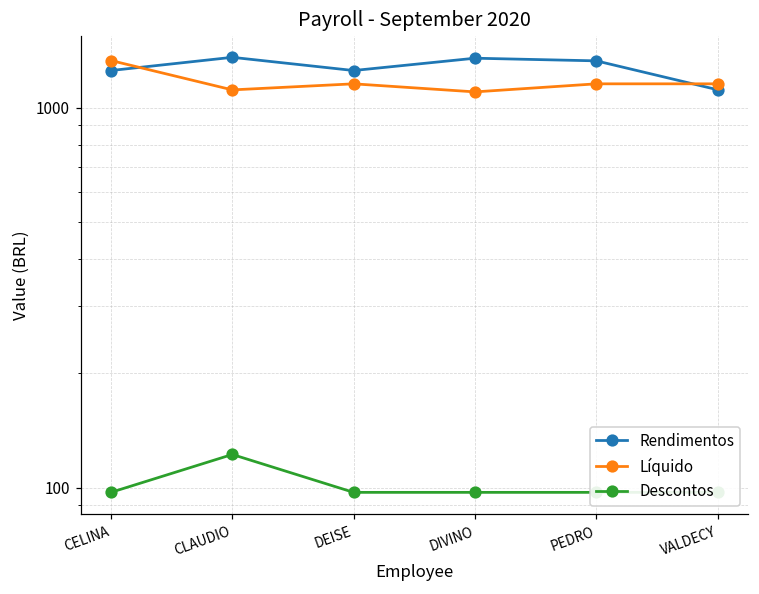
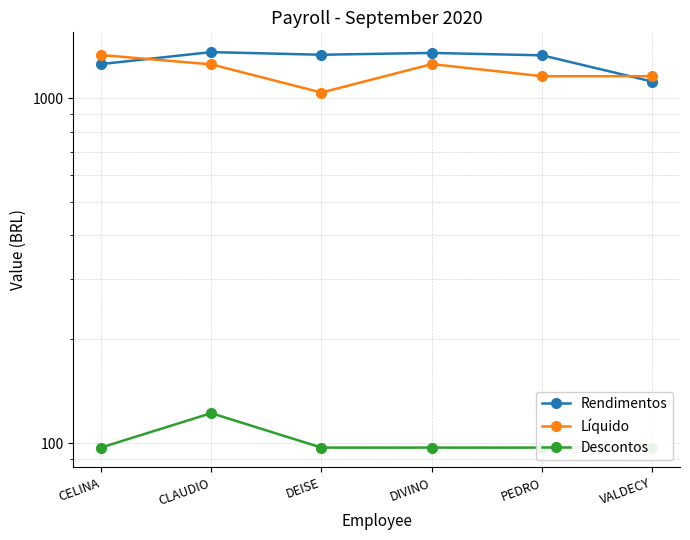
Líquido, CLAUDIO: 1120 -> 1250
Rendimentos, DEISE: 1250 -> 1330
Líquido, DEISE: 1160 -> 1040
Líquido, DIVINO: 1100 -> 1250
